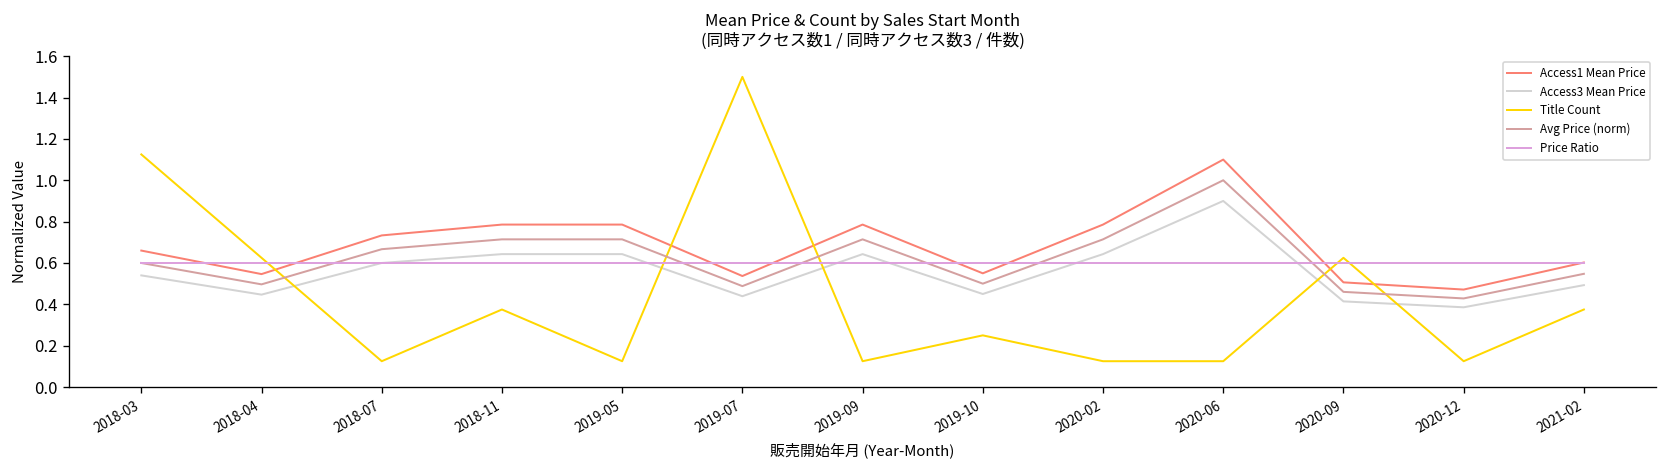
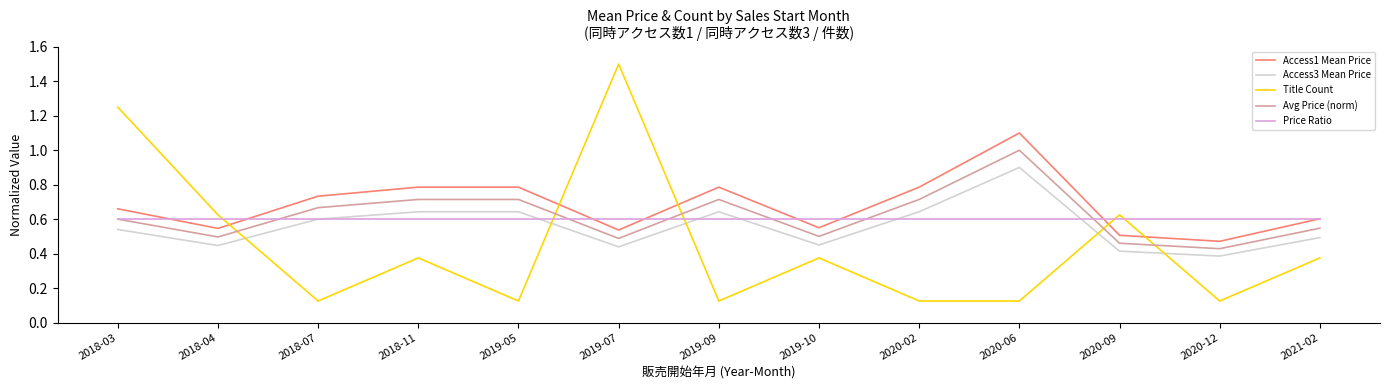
Title Count, 2018-03: 1.13 -> 1.25
Title Count, 2019-10: 0.25 -> 0.38
